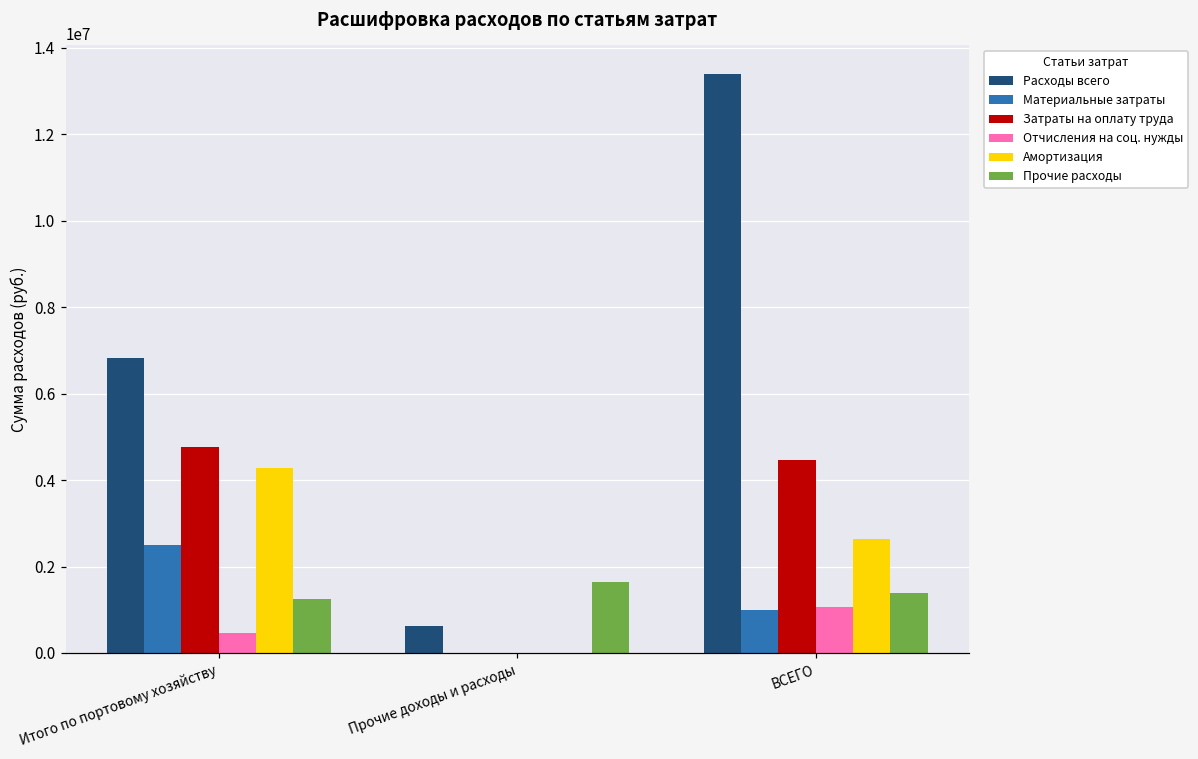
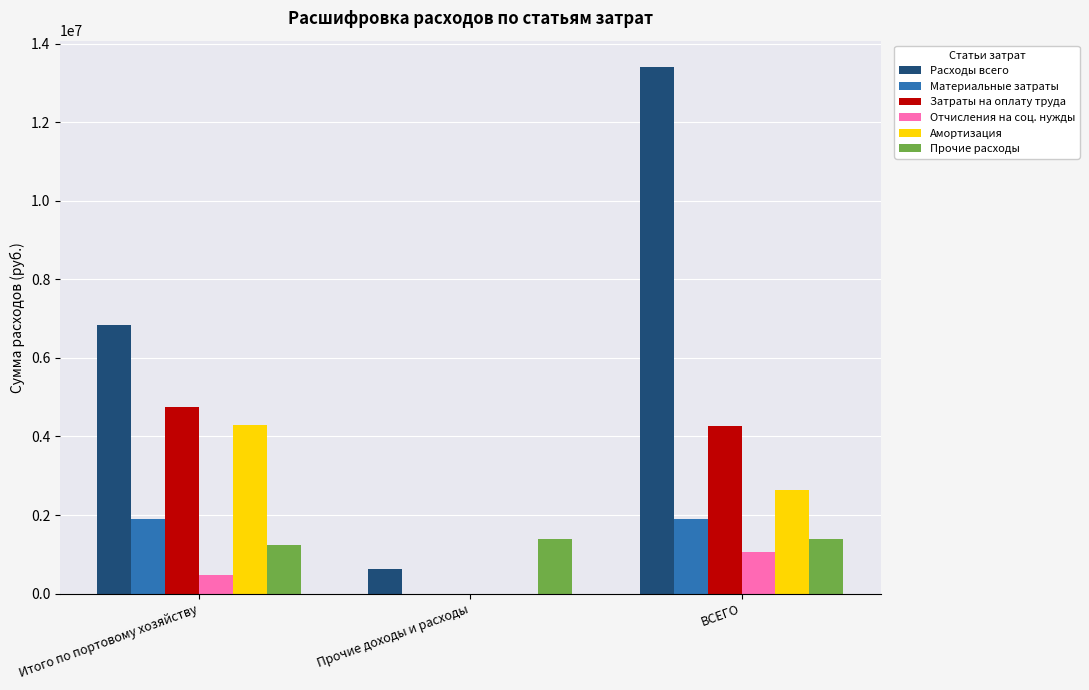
Материальные затраты, Итого по портовому хозяйству: 2500000 -> 1900000
Прочие расходы, Прочие доходы и расходы: 1600000 -> 1400000
Материальные затраты, ВСЕГО: 1000000 -> 1900000
Затраты на оплату труда, ВСЕГО: 4500000 -> 4300000
